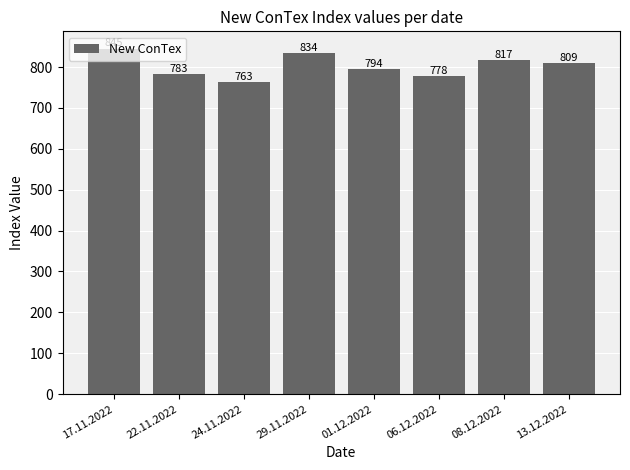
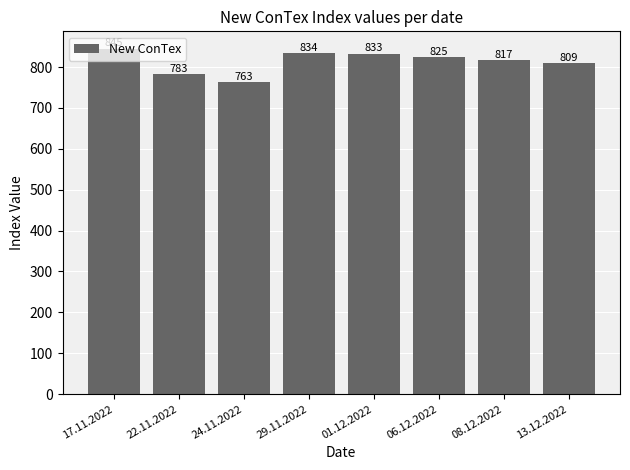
01.12.2022: 794 -> 833
06.12.2022: 778 -> 825
